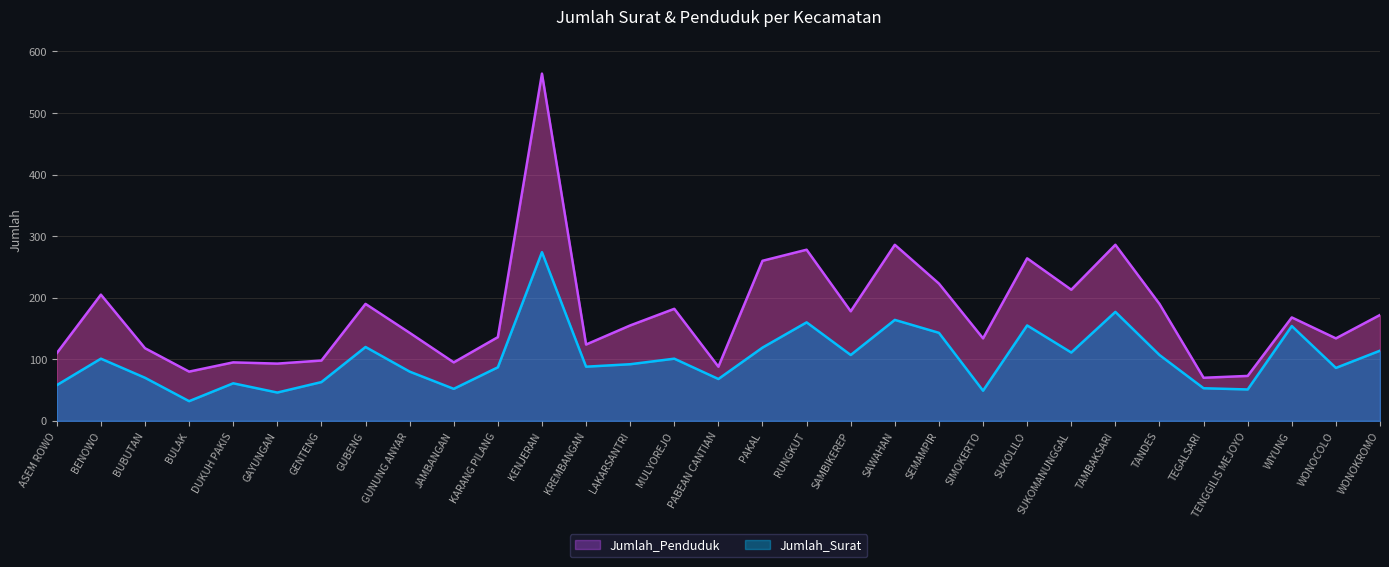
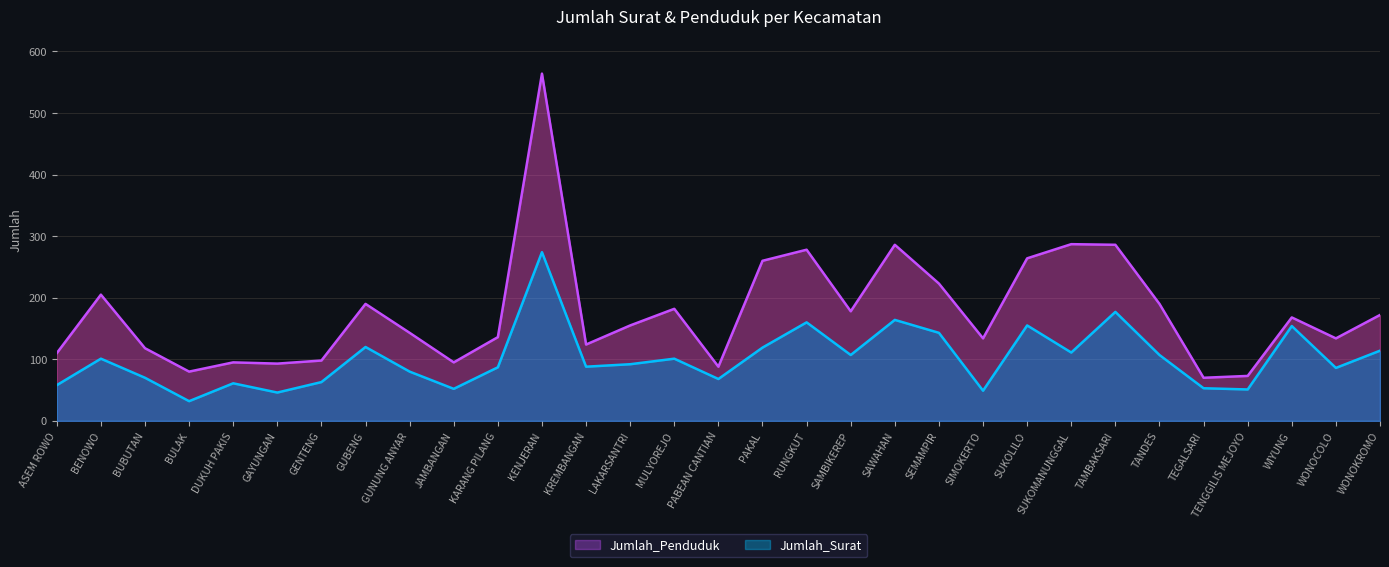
Jumlah_Penduduk, SUKOMANUNGGAL: 210 -> 290
